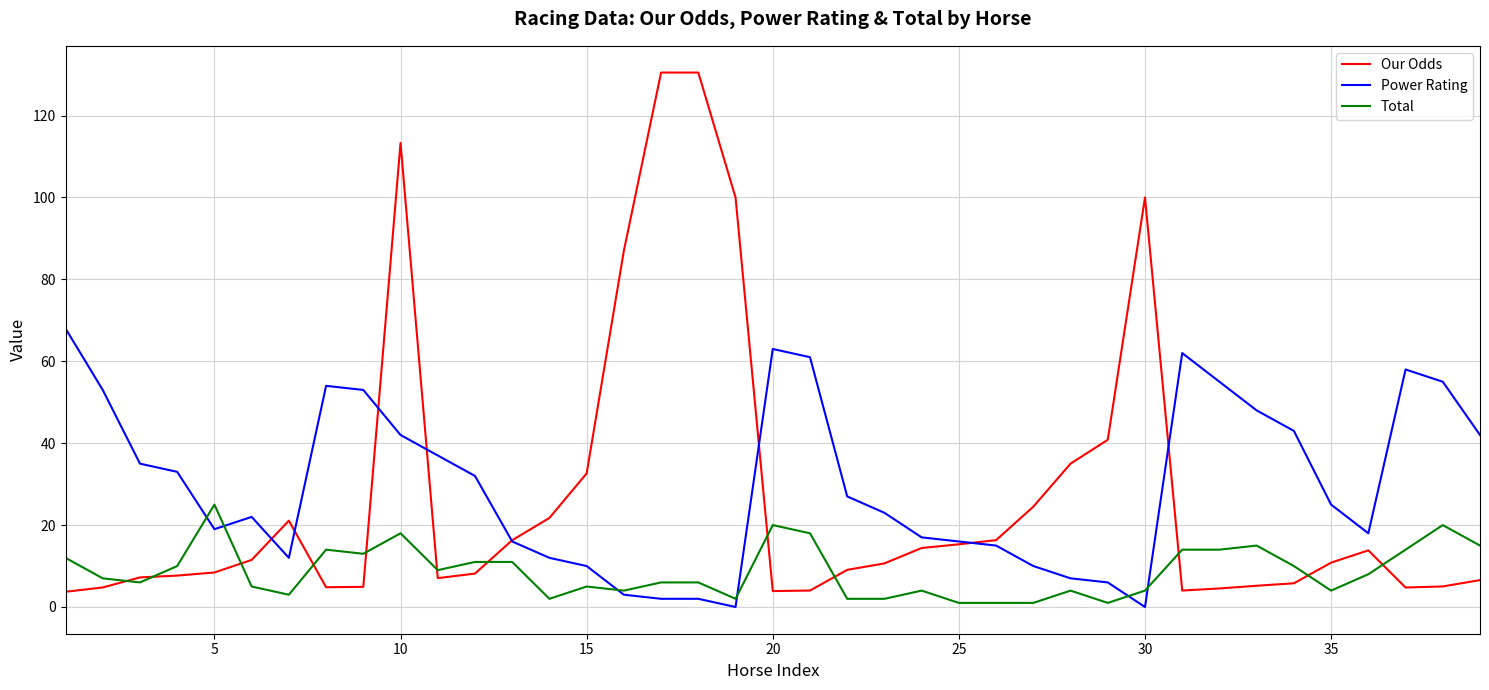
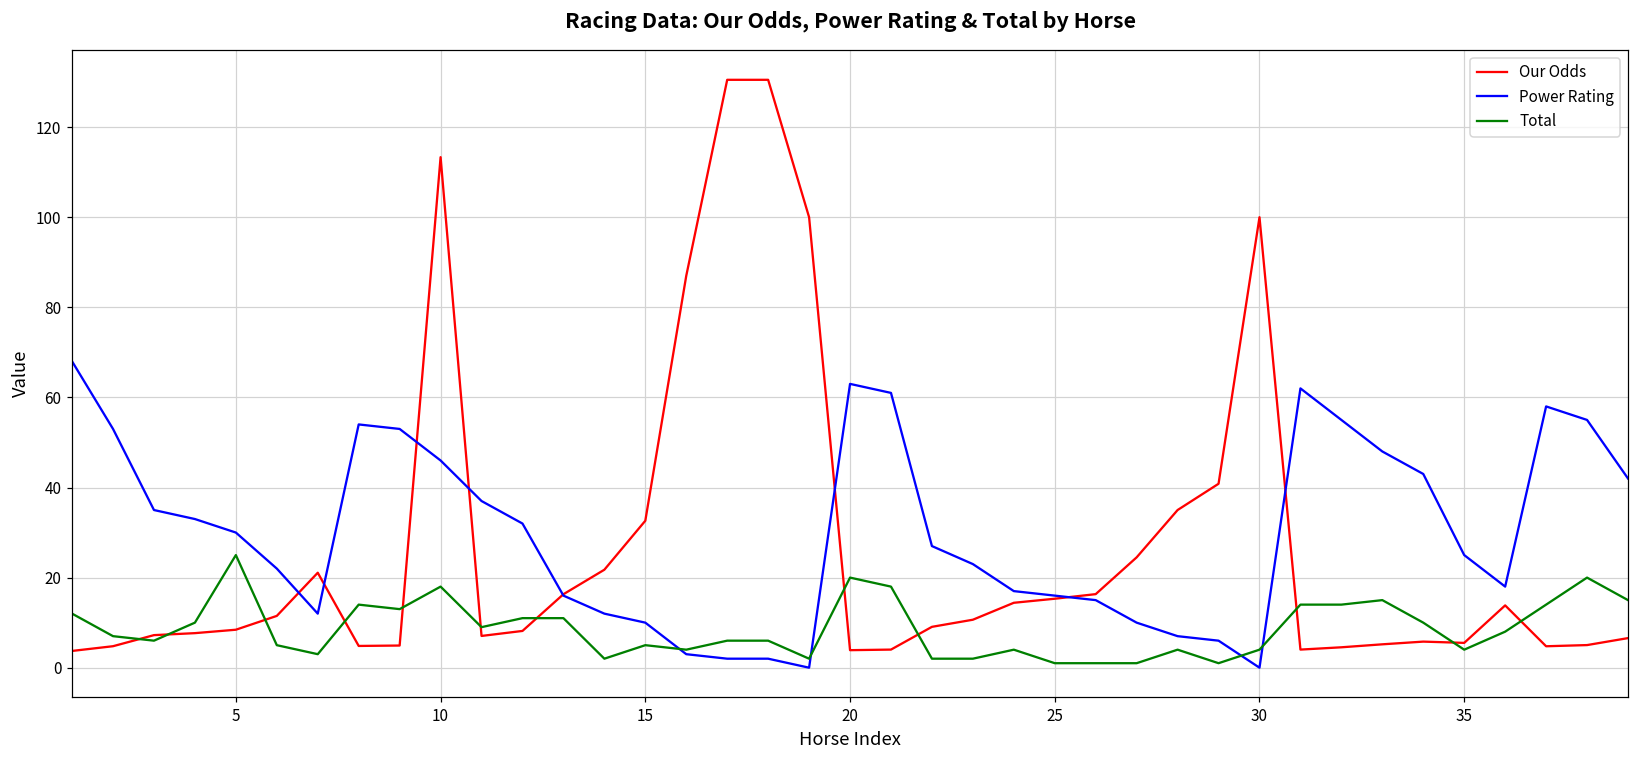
Power Rating, 5: 19 -> 30
Power Rating, 10: 42 -> 46
Our Odds, 35: 11 -> 6
